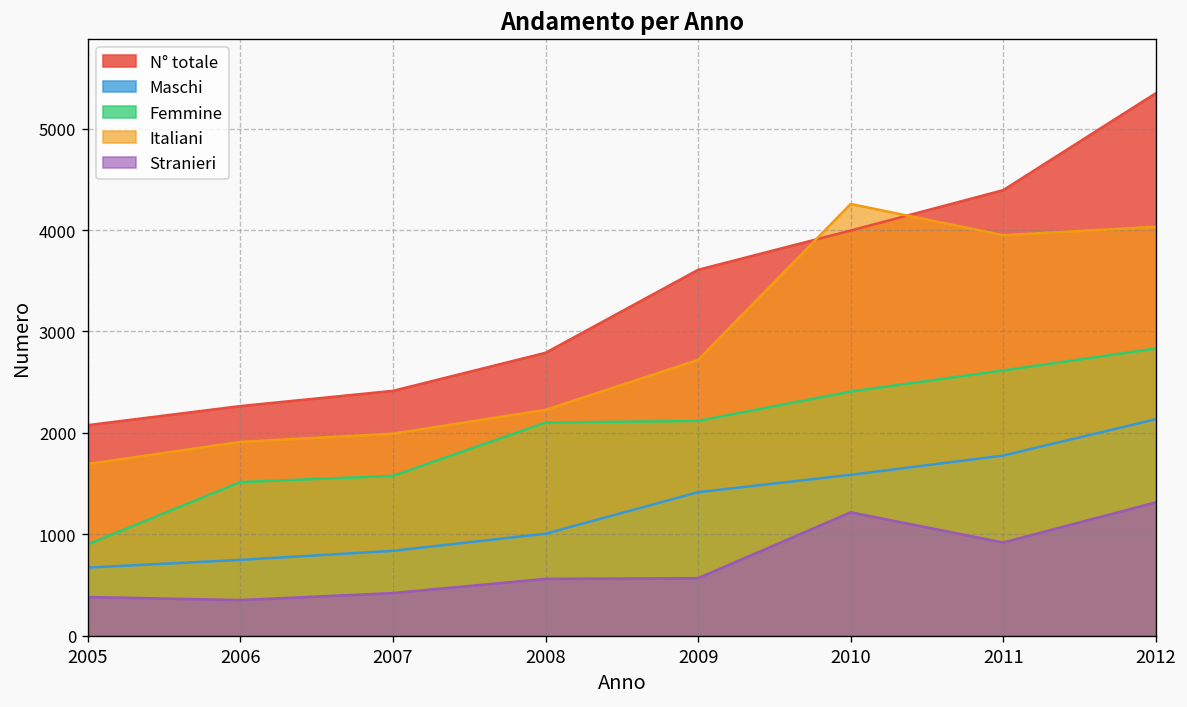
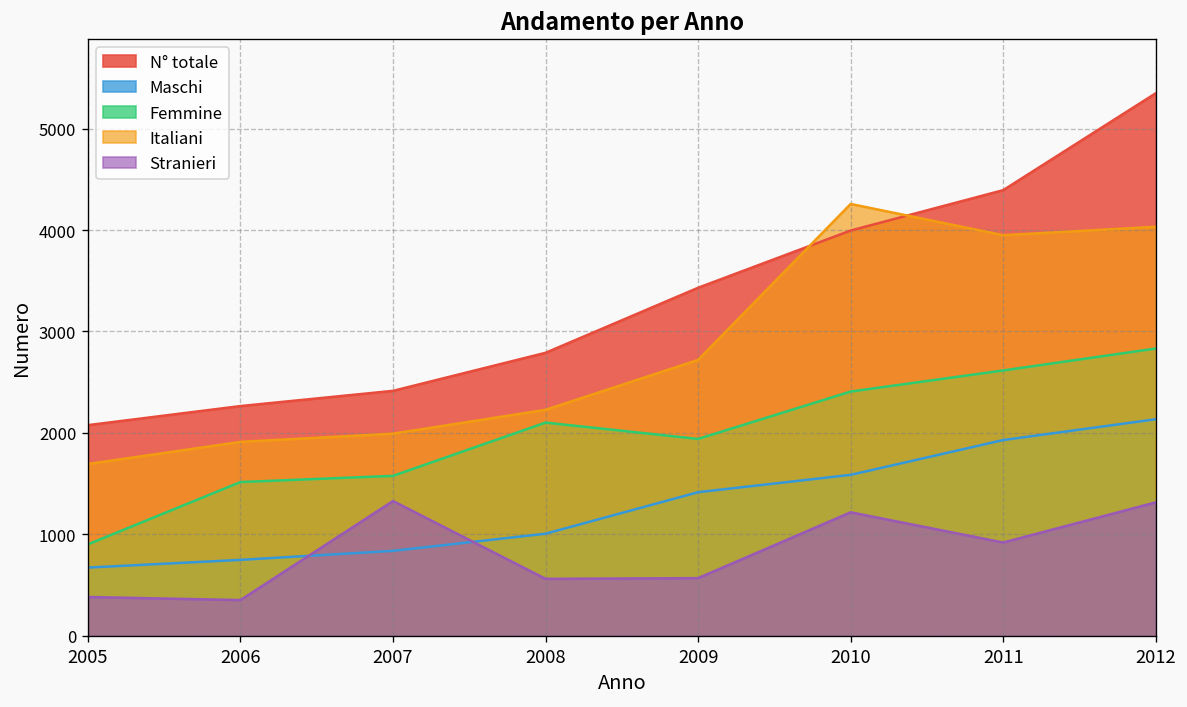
Stranieri, 2007: 400 -> 1300
N° totale, 2009: 3600 -> 3400
Femmine, 2009: 2100 -> 1900
Maschi, 2011: 1800 -> 1900
